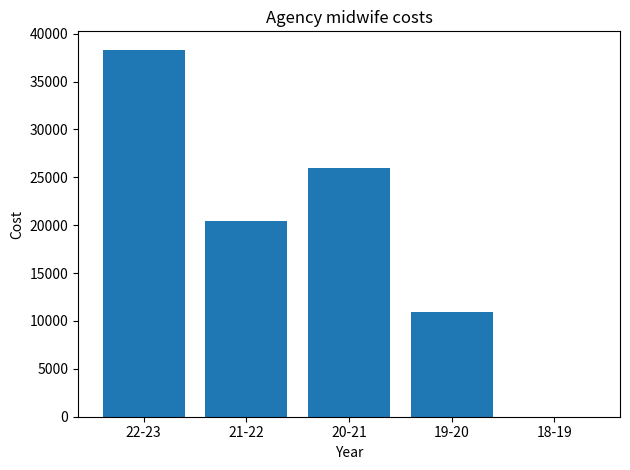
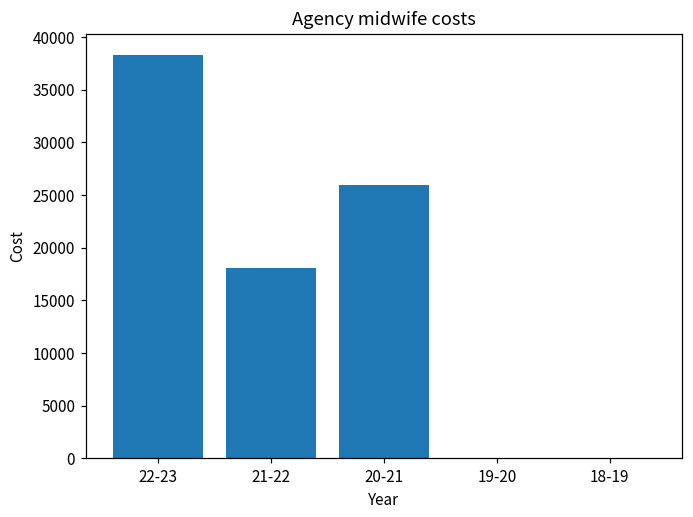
21-22: 20000 -> 18000
19-20: 11000 -> 0
